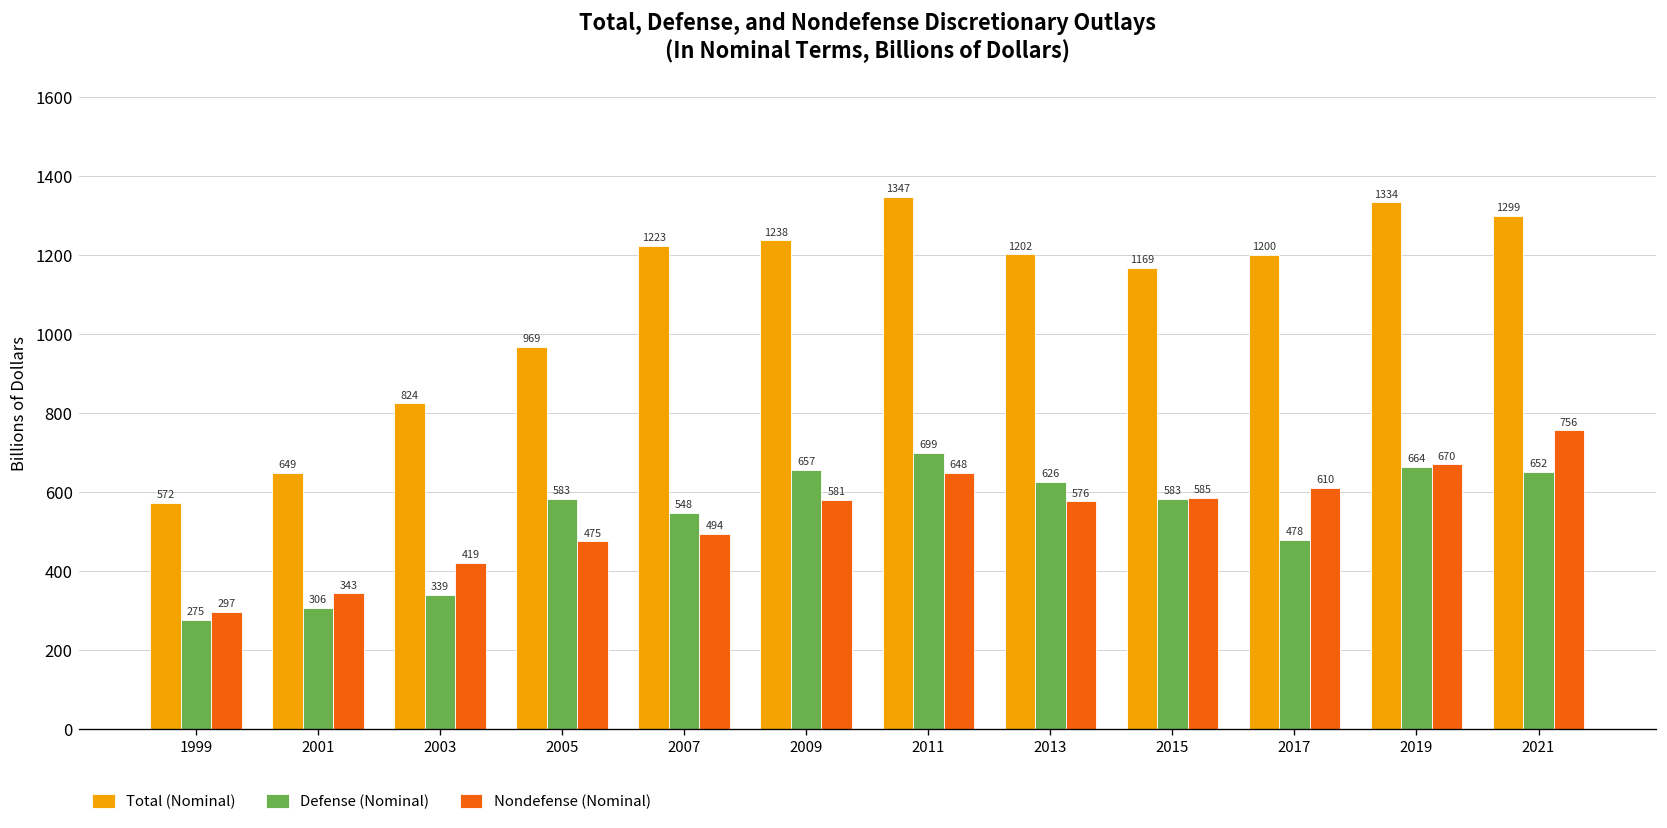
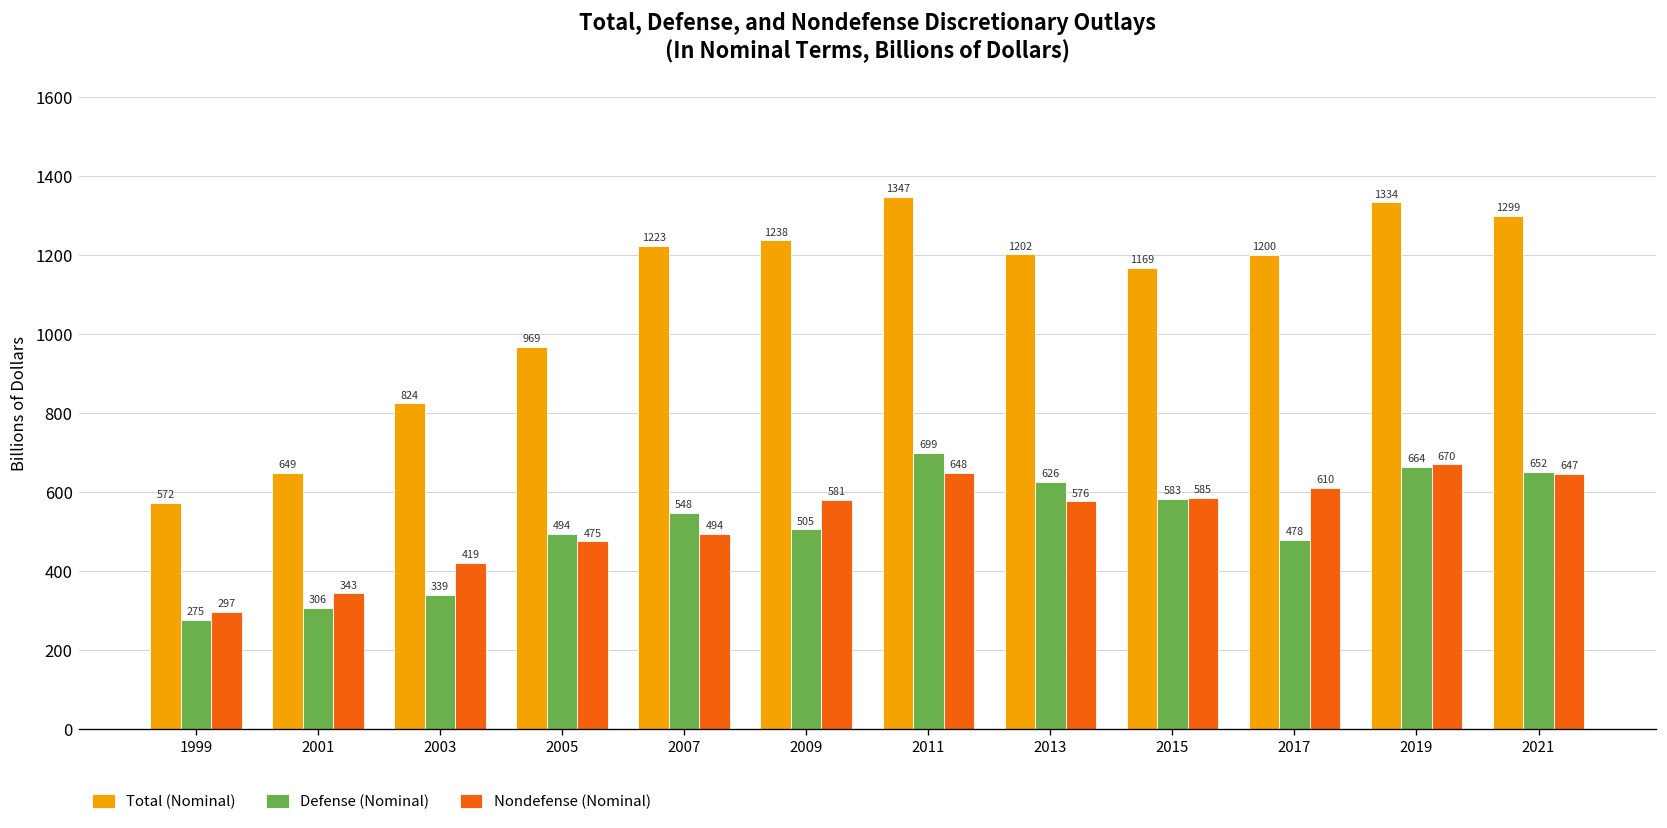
Defense (Nominal), 2005: 583 -> 494
Defense (Nominal), 2009: 657 -> 505
Nondefense (Nominal), 2021: 756 -> 647
